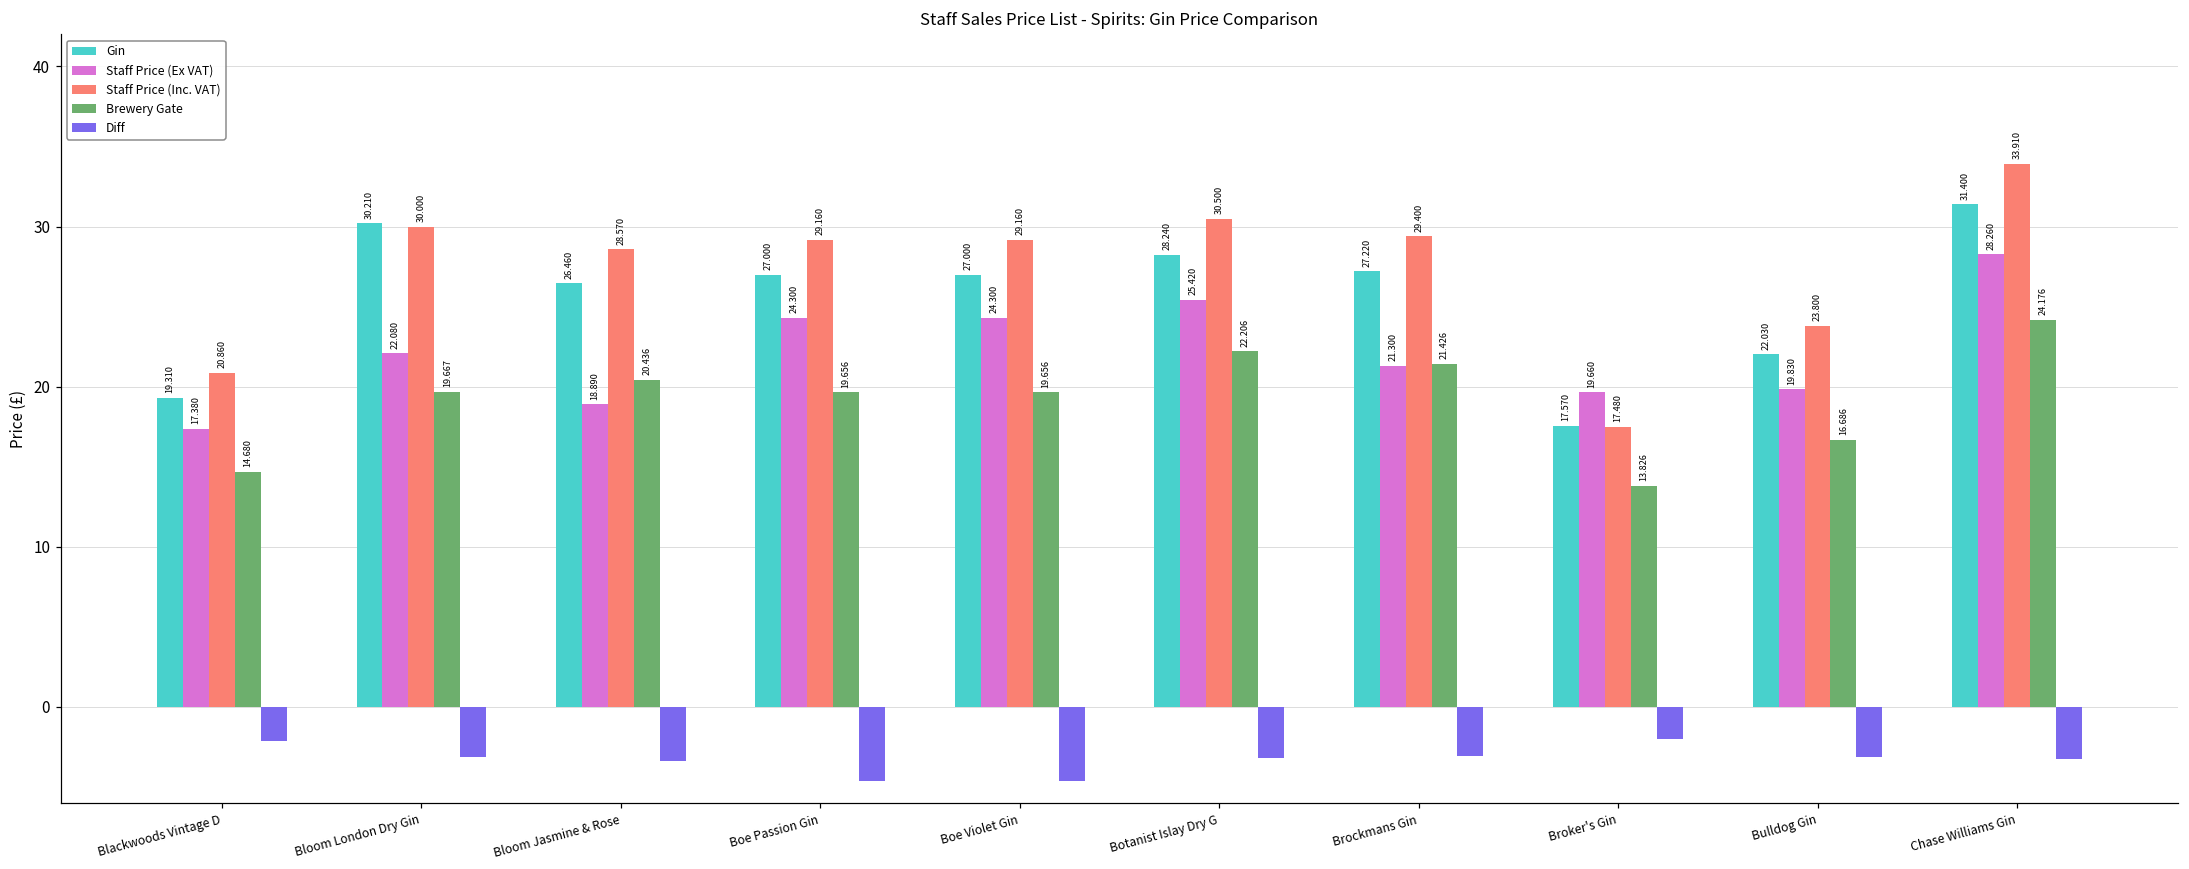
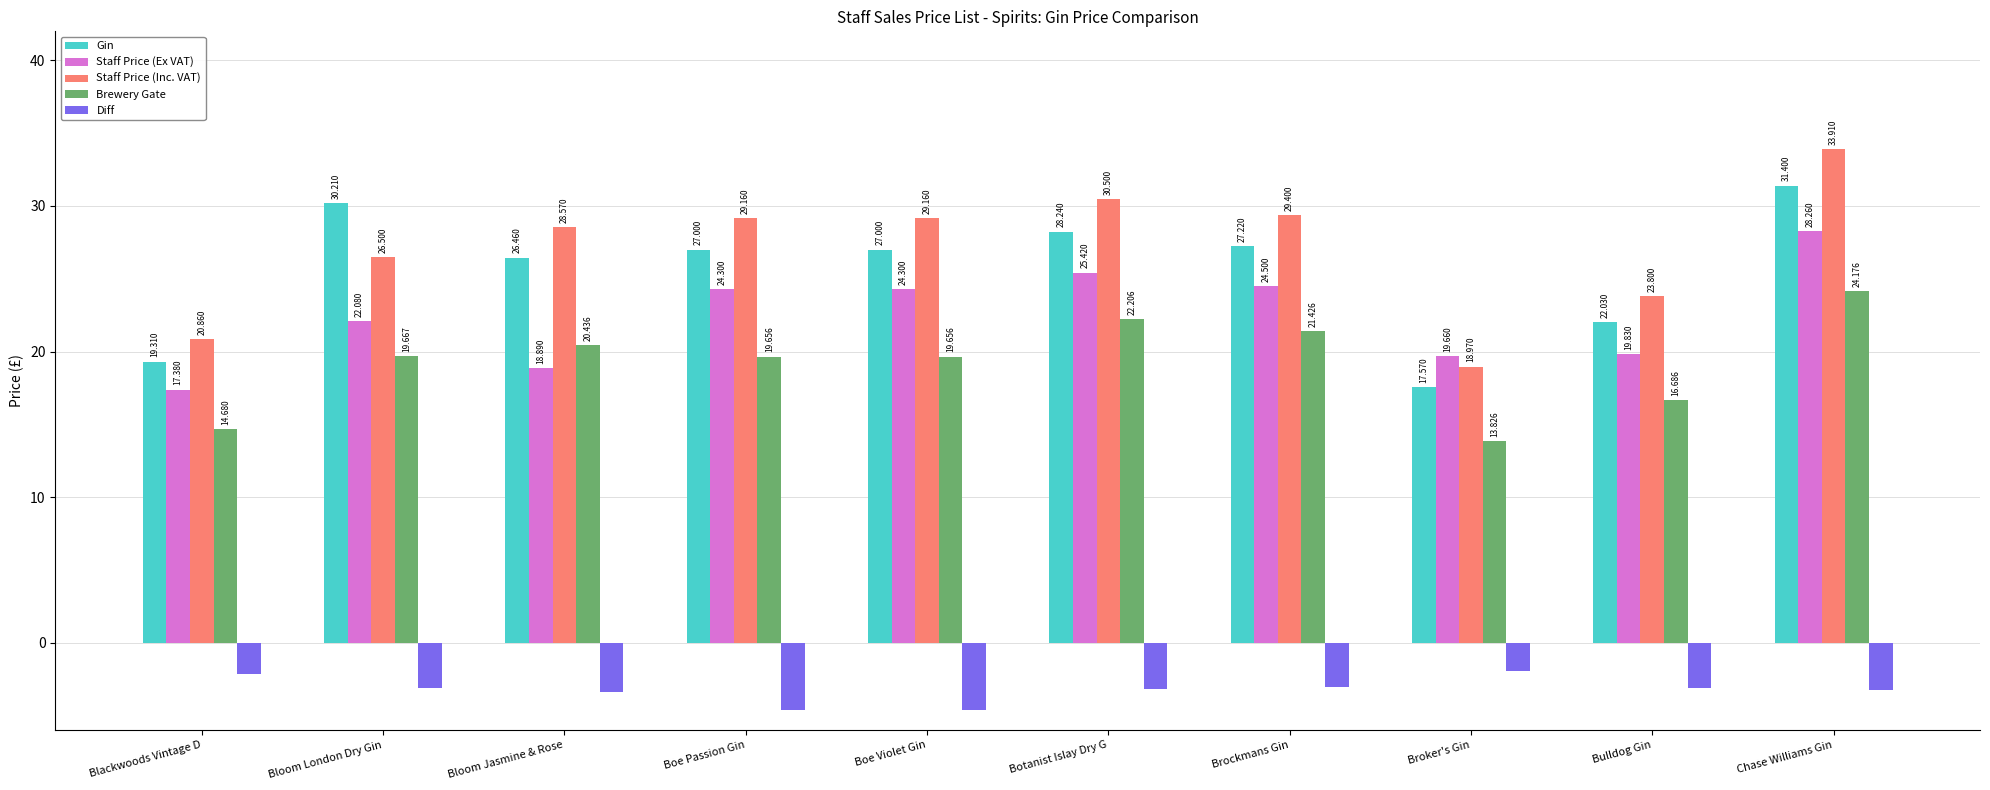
Staff Price (Inc. VAT), Bloom London Dry Gin: 30.000 -> 26.500
Staff Price (Ex VAT), Brockmans Gin: 21.300 -> 24.500
Staff Price (Inc. VAT), Broker's Gin: 17.480 -> 18.970
